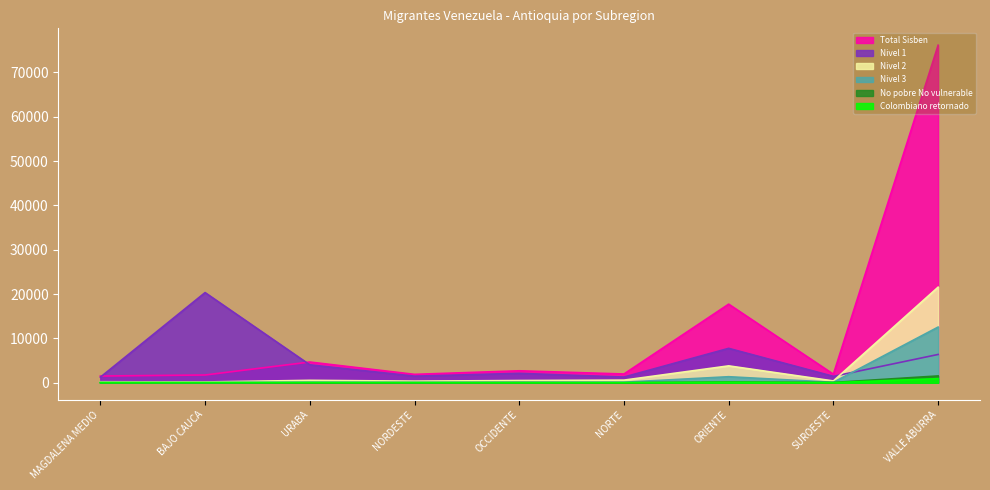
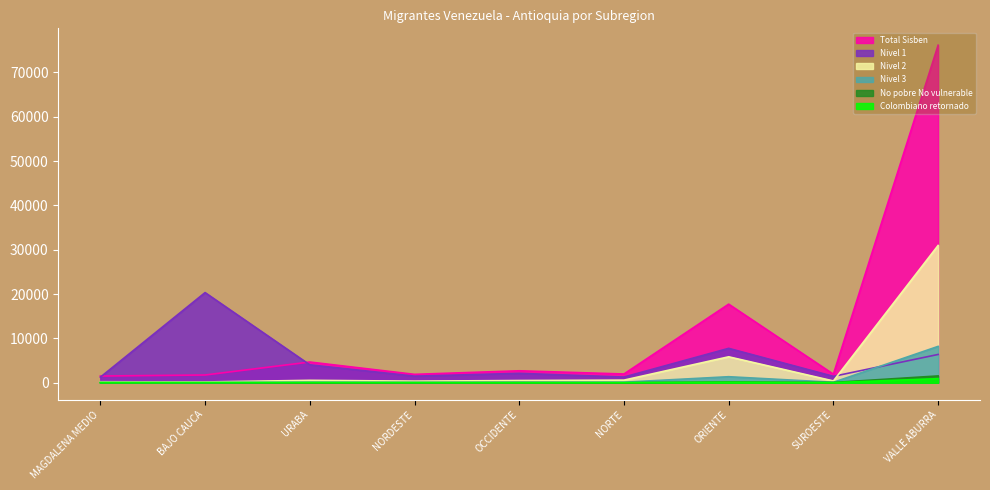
Nivel 2, ORIENTE: 4000 -> 6000
Nivel 2, VALLE ABURRA: 22000 -> 31000
Nivel 3, VALLE ABURRA: 13000 -> 8000
